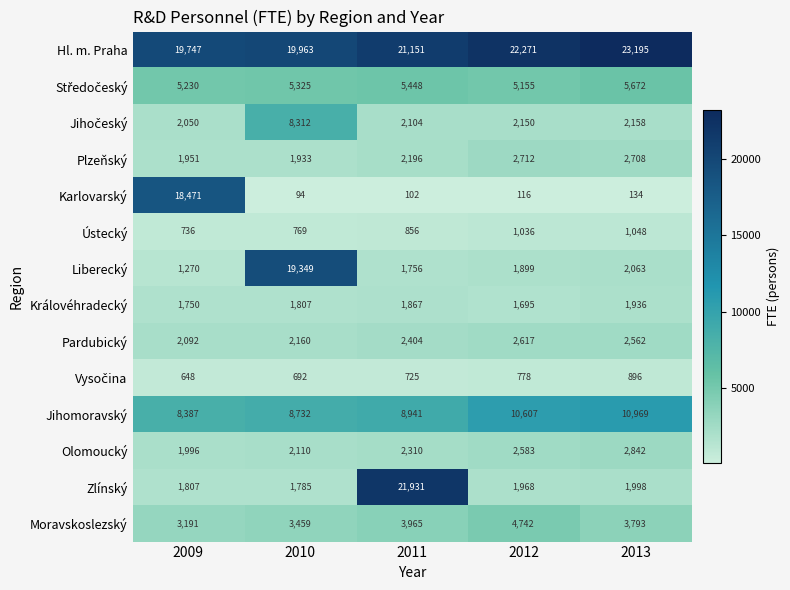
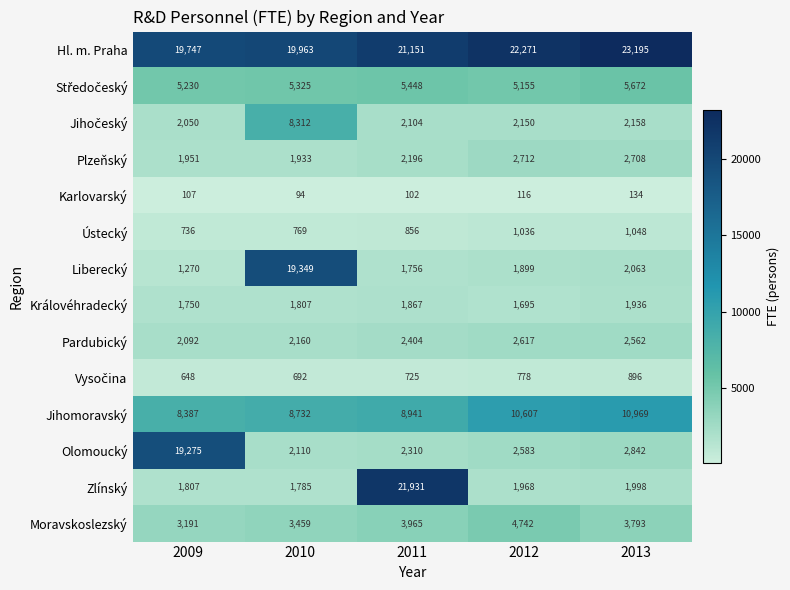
Karlovarský, 2009: 18,471 -> 107
Olomoucký, 2009: 1,996 -> 19,275
